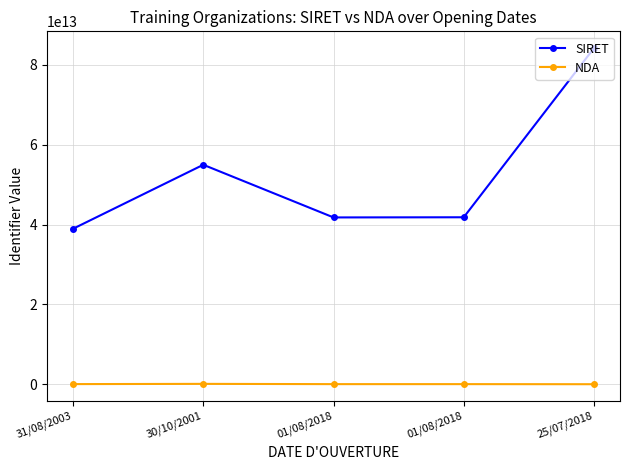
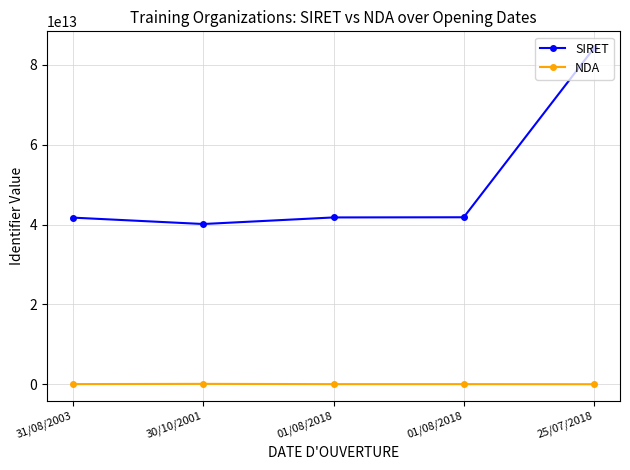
SIRET, 31/08/2003: 39000000000000 -> 42000000000000
SIRET, 30/10/2001: 55000000000000 -> 40000000000000
